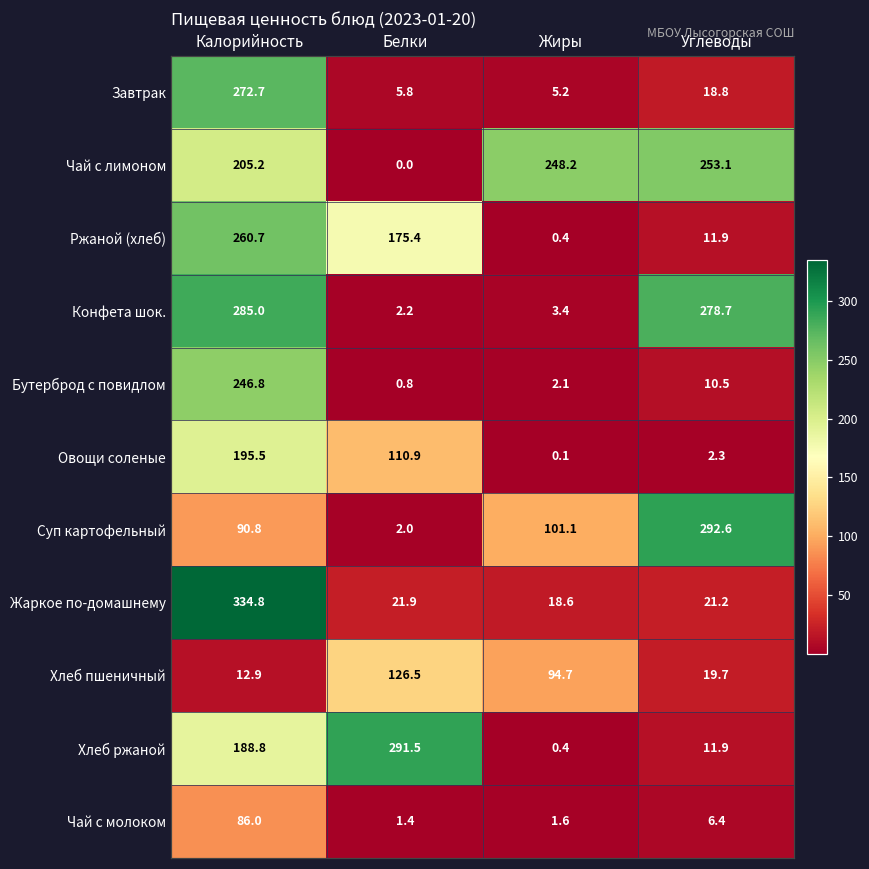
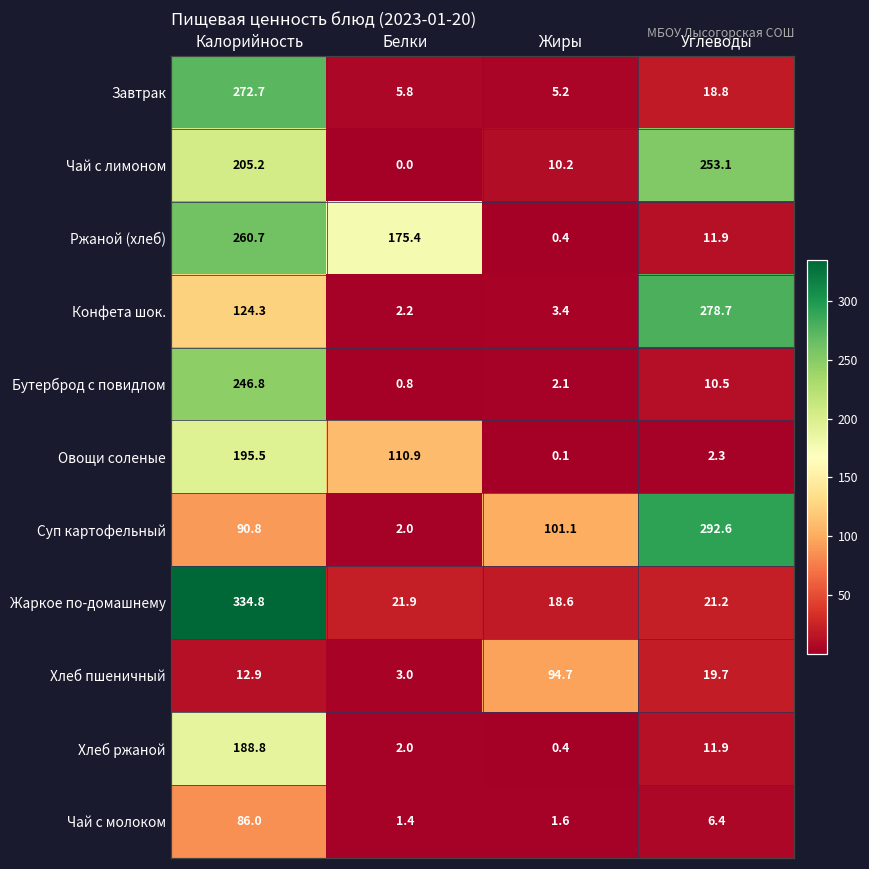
Чай с лимоном, Жиры: 248.2 -> 10.2
Конфета шок., Калорийность: 285.0 -> 124.3
Хлеб пшеничный, Белки: 126.5 -> 3.0
Хлеб ржаной, Белки: 291.5 -> 2.0
